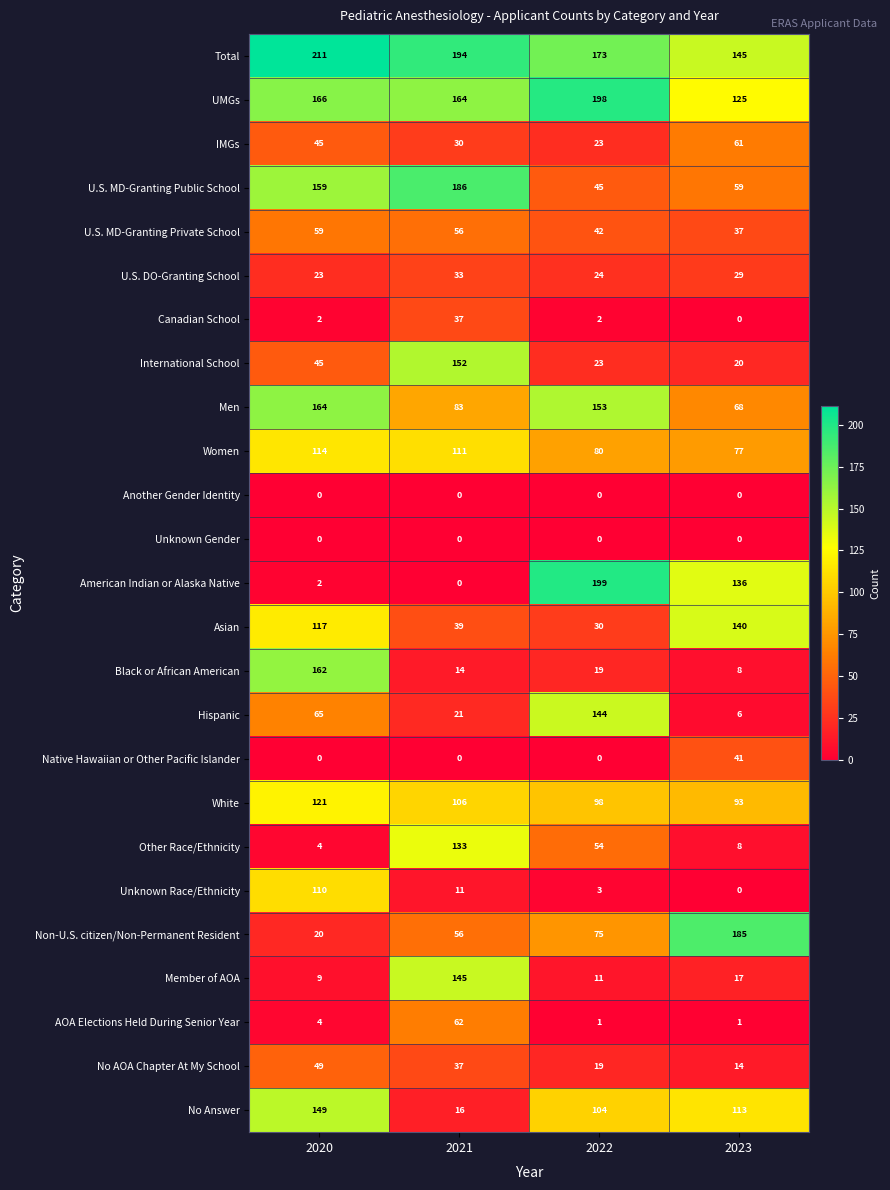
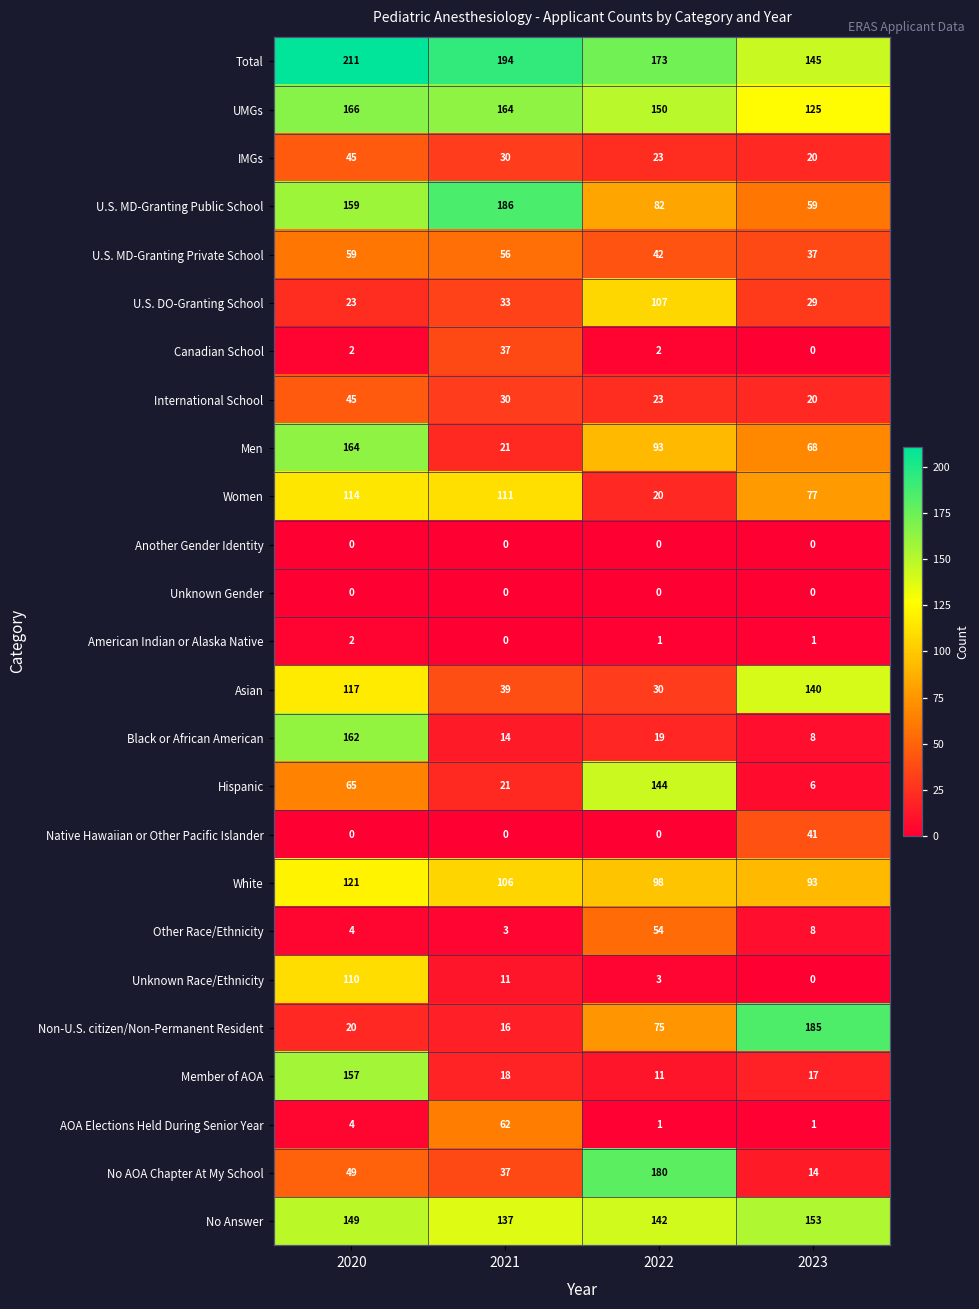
UMGs, 2022: 198 -> 150
IMGs, 2023: 61 -> 20
U.S. MD-Granting Public School, 2022: 45 -> 82
U.S. DO-Granting School, 2022: 24 -> 107
International School, 2021: 152 -> 30
Men, 2021: 83 -> 21
Men, 2022: 153 -> 93
Women, 2022: 80 -> 20
American Indian or Alaska Native, 2022: 199 -> 1
American Indian or Alaska Native, 2023: 136 -> 1
Other Race/Ethnicity, 2021: 133 -> 3
Non-U.S. citizen/Non-Permanent Resident, 2021: 56 -> 16
Member of AOA, 2020: 9 -> 157
Member of AOA, 2021: 145 -> 18
No AOA Chapter At My School, 2022: 19 -> 180
No Answer, 2021: 16 -> 137
No Answer, 2022: 104 -> 142
No Answer, 2023: 113 -> 153
